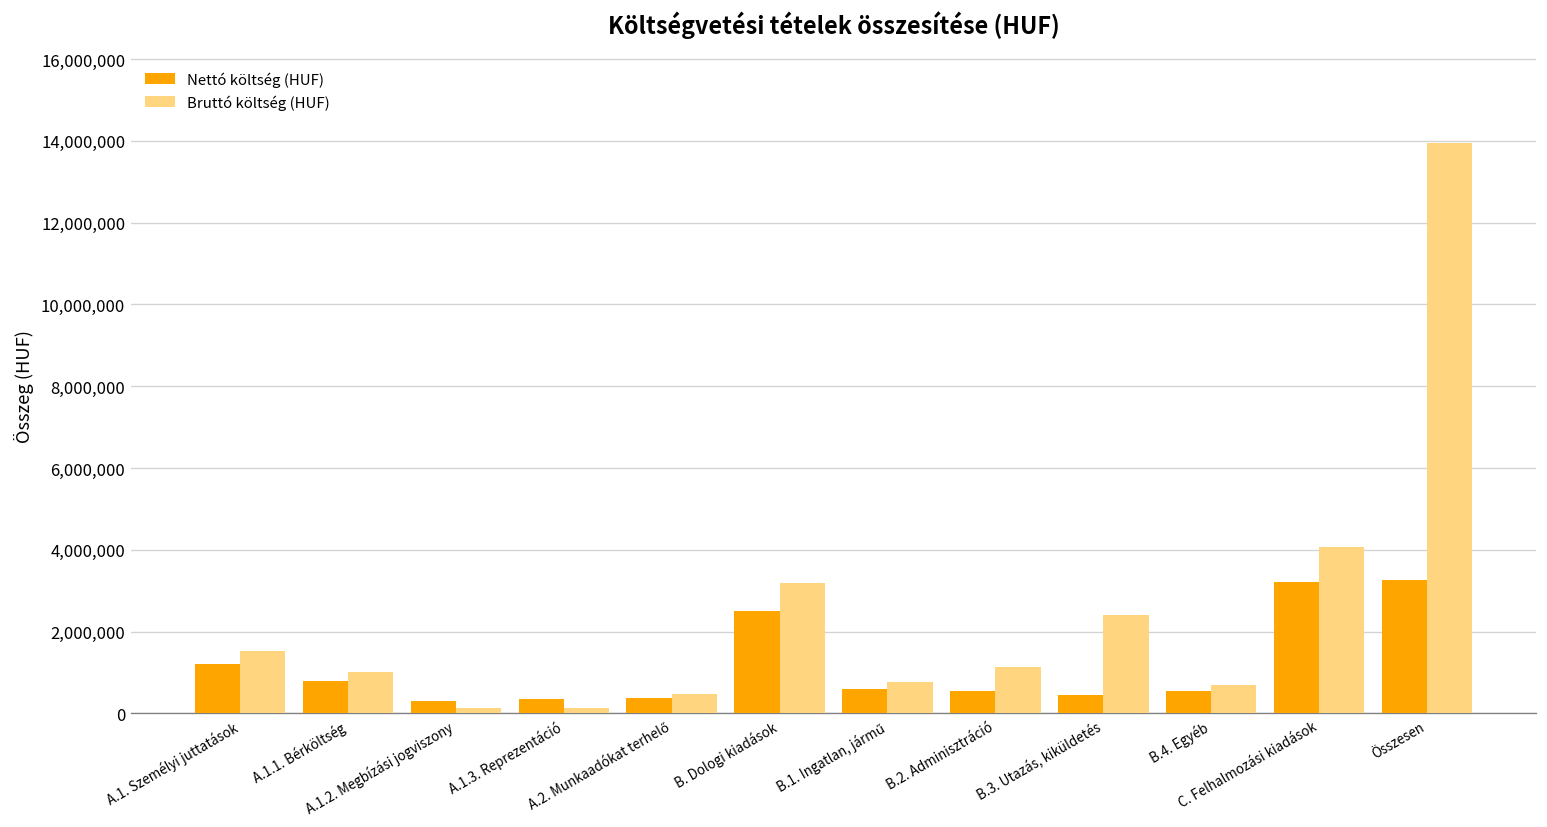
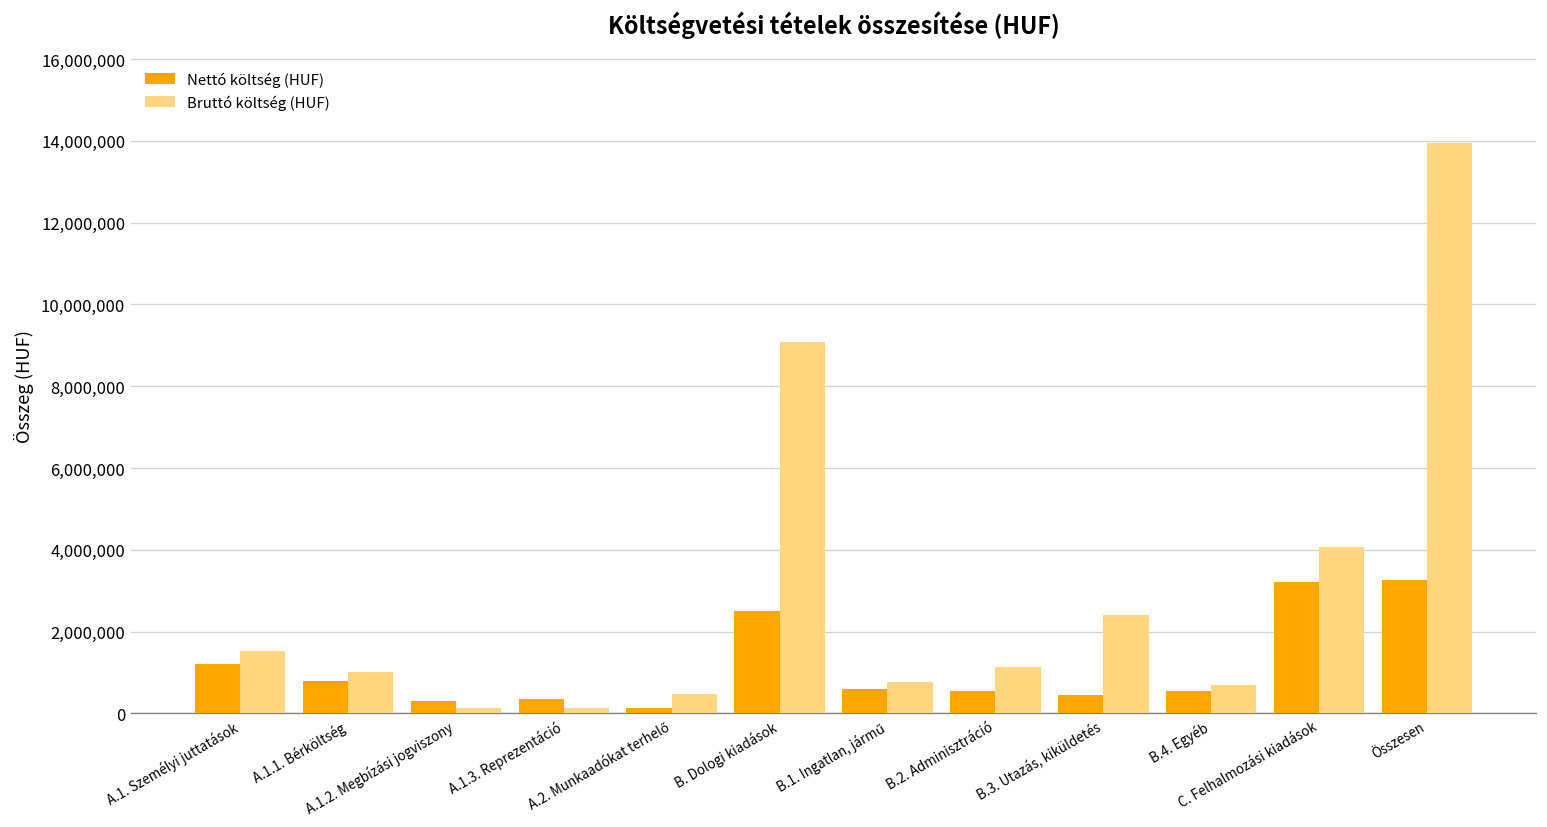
Nettó költség (HUF), A.2. Munkaadókat terhelő: 400,000 -> 100,000
Bruttó költség (HUF), B. Dologi kiadások: 3,200,000 -> 9,100,000
